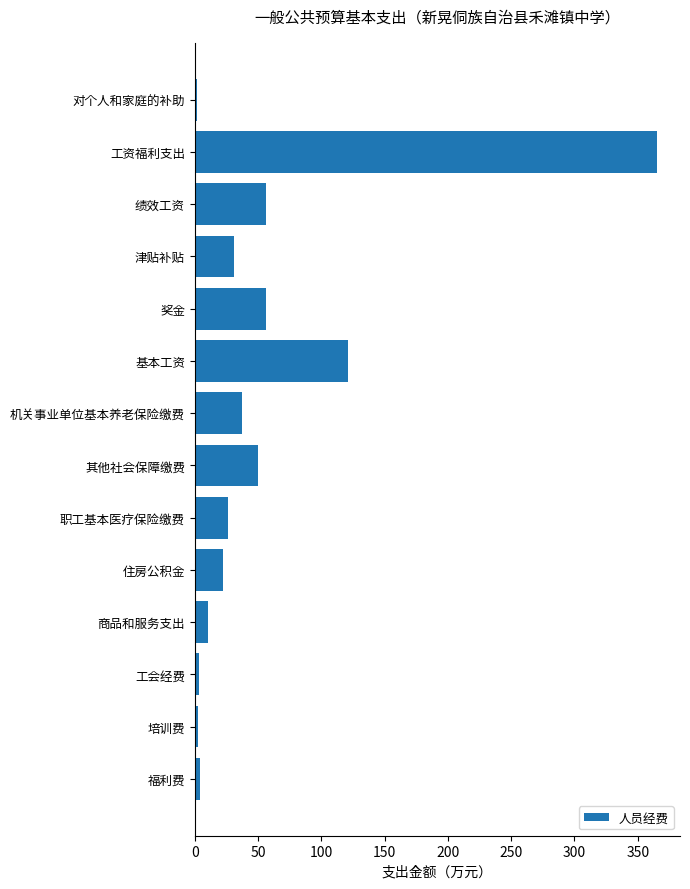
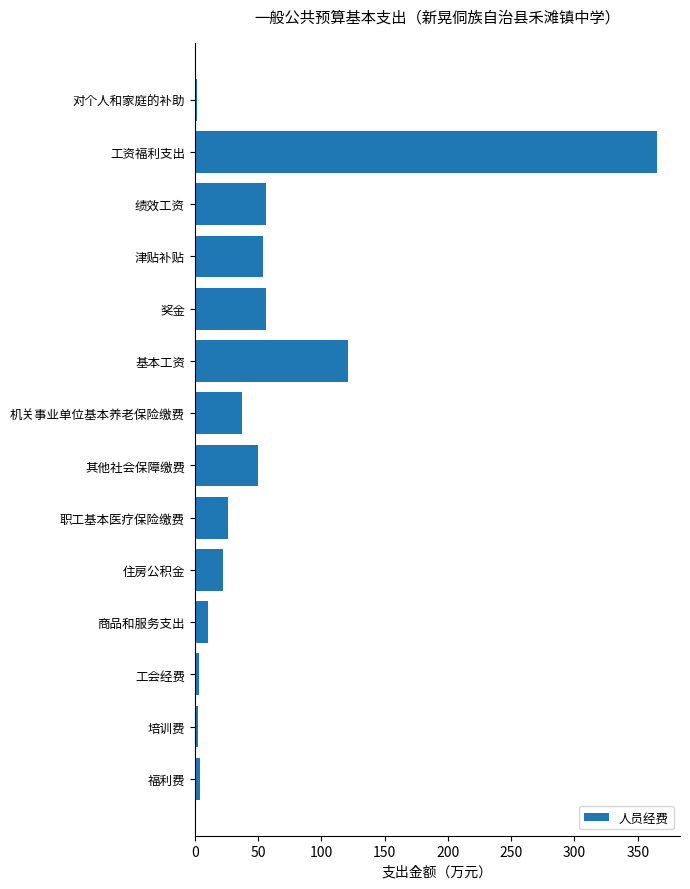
津贴补贴: 31 -> 54
